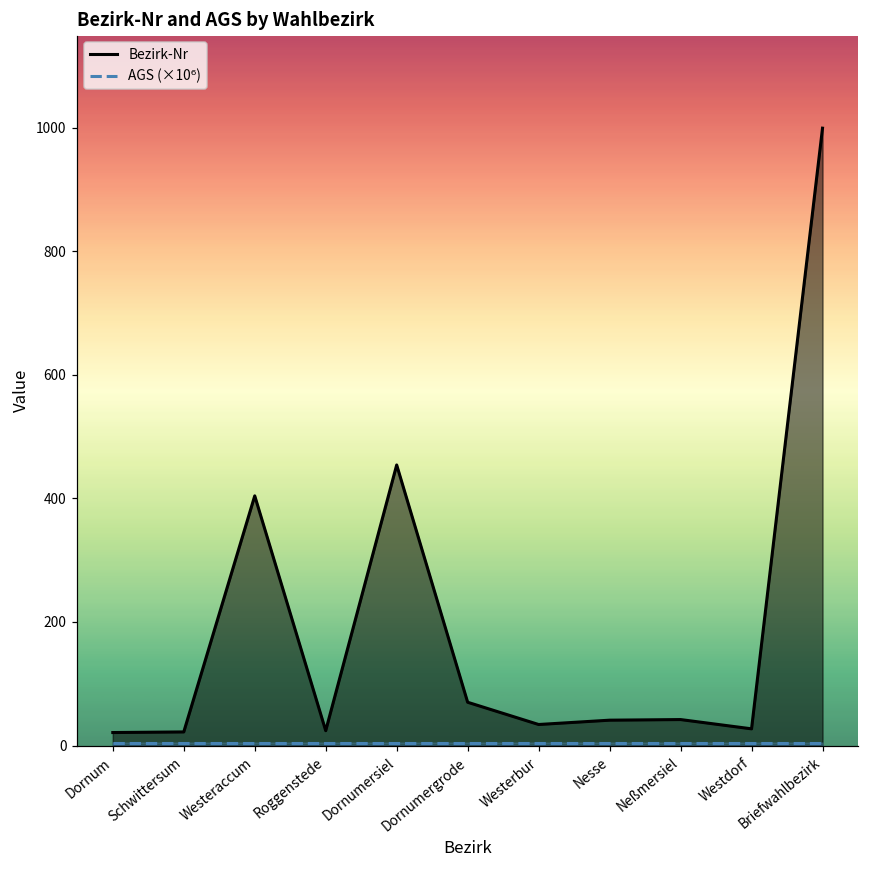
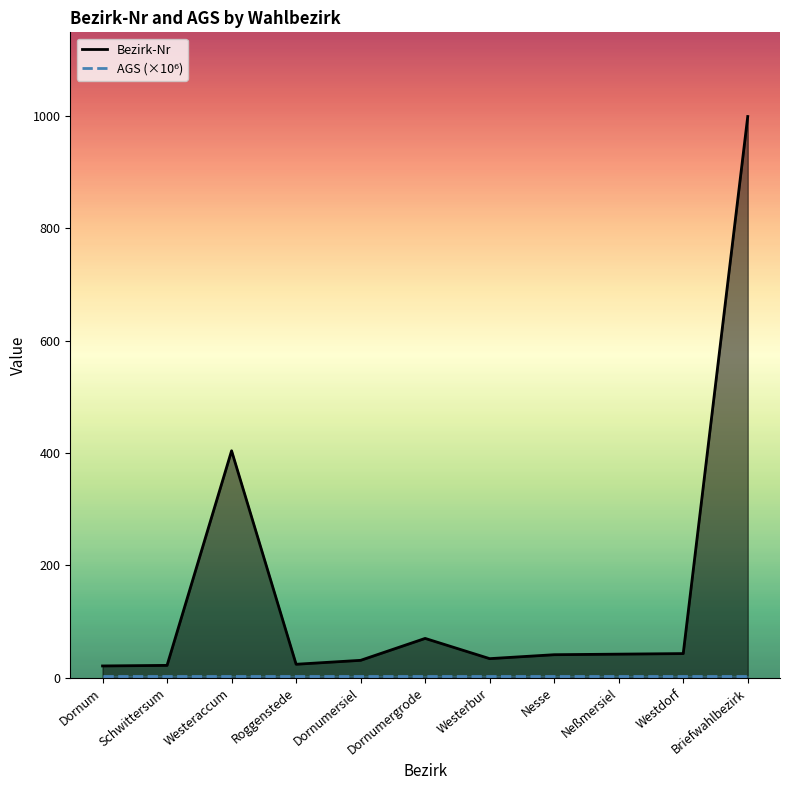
Bezirk-Nr, Dornumersiel: 450 -> 30
Bezirk-Nr, Westdorf: 30 -> 40
